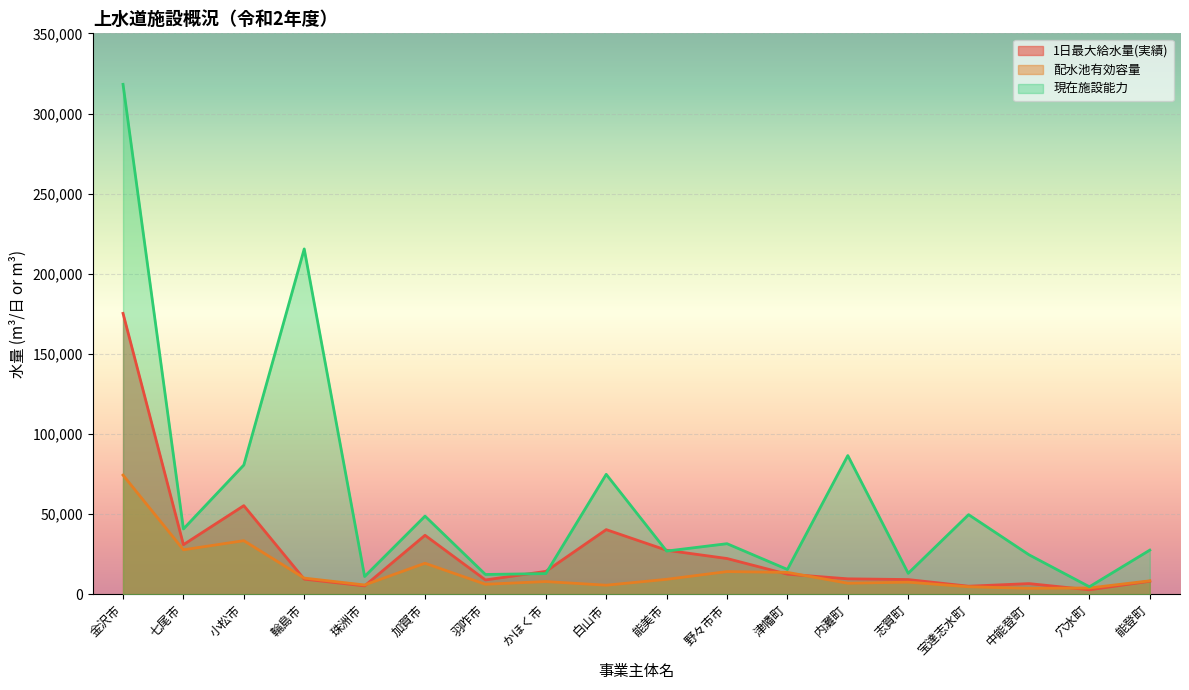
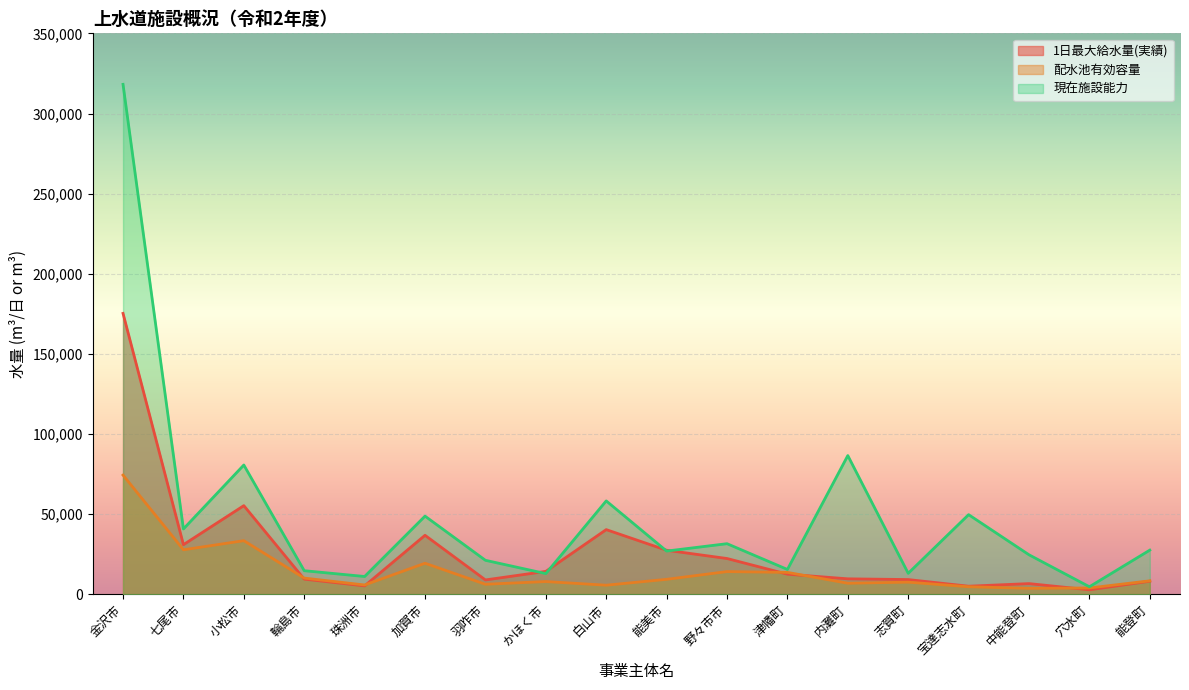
現在施設能力, 輪島市: 216,000 -> 15,000
現在施設能力, 羽咋市: 12,000 -> 21,000
現在施設能力, 白山市: 75,000 -> 58,000
